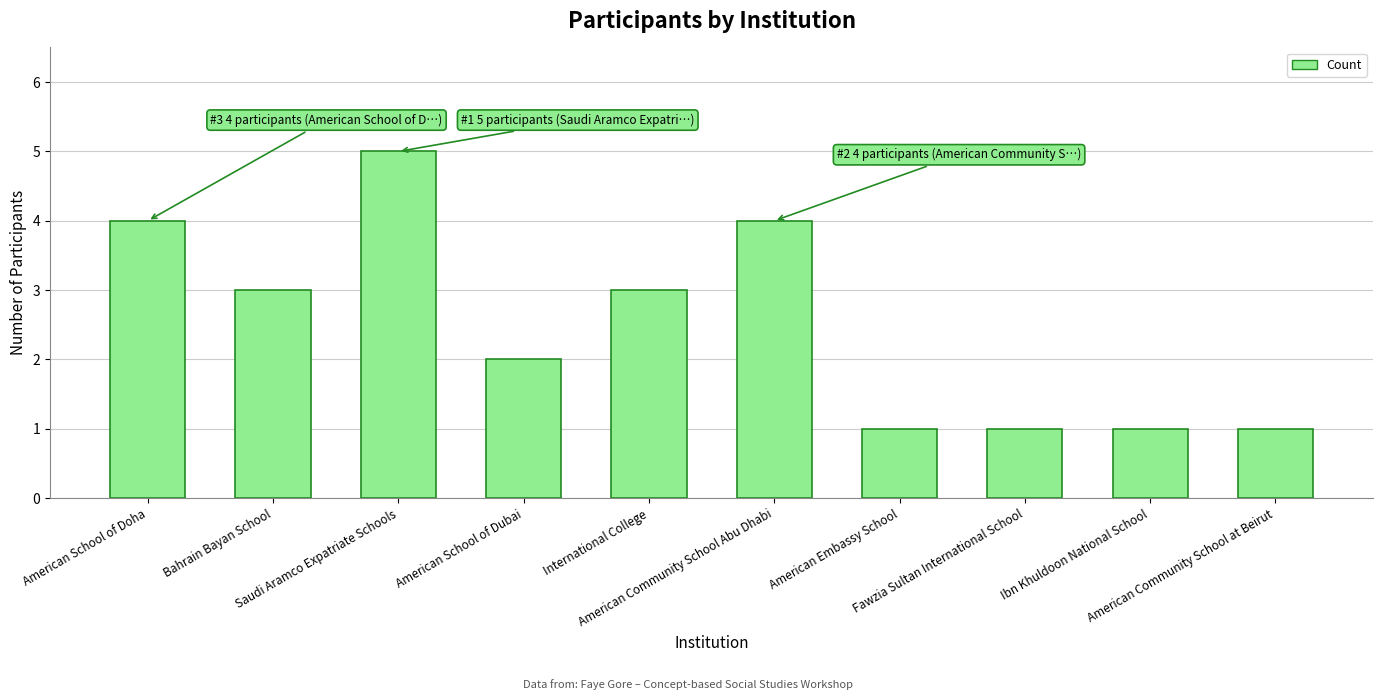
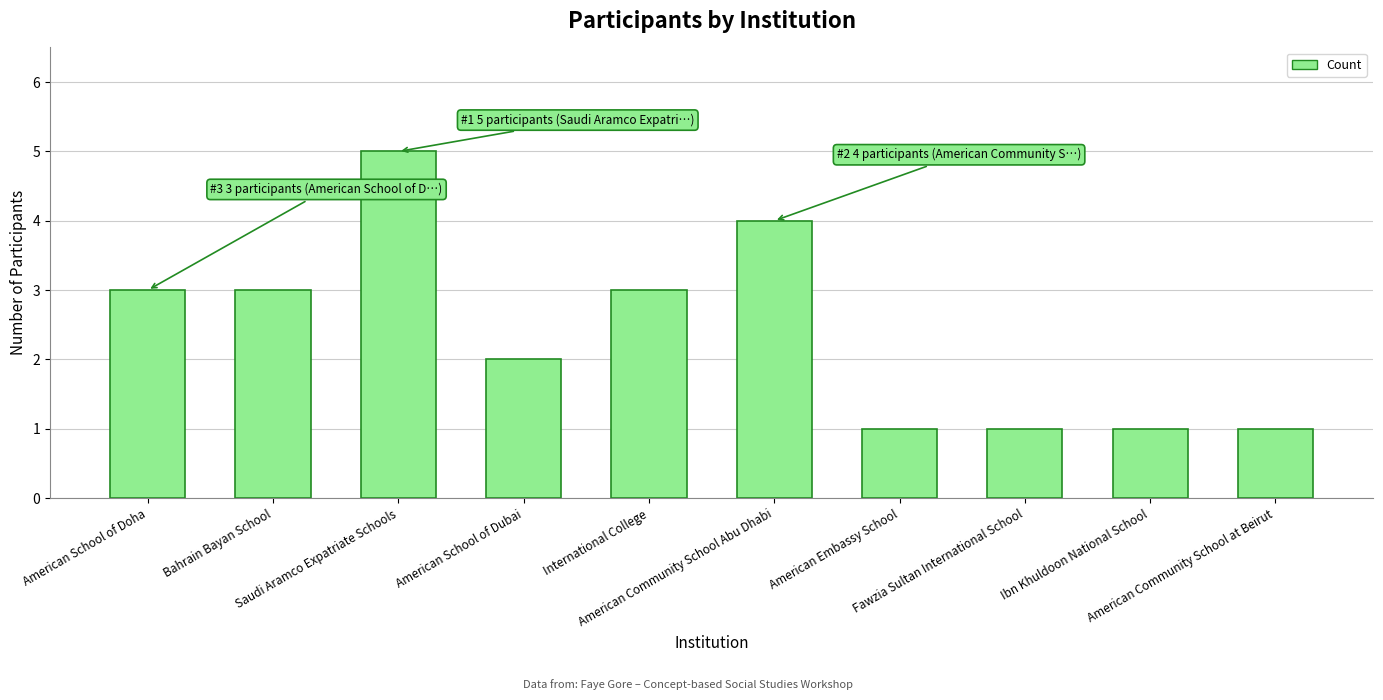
American School of Doha: 4 -> 3
